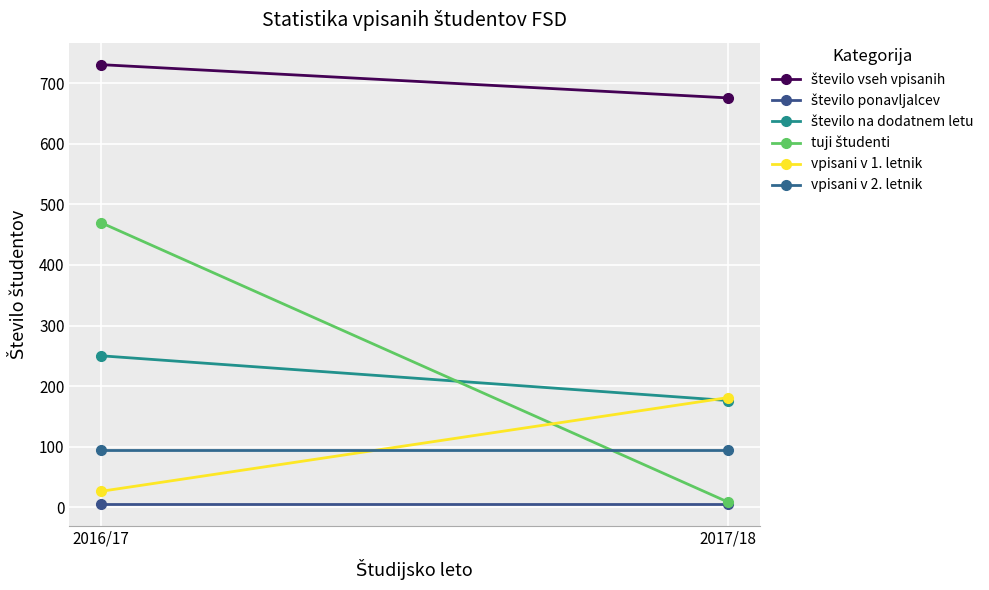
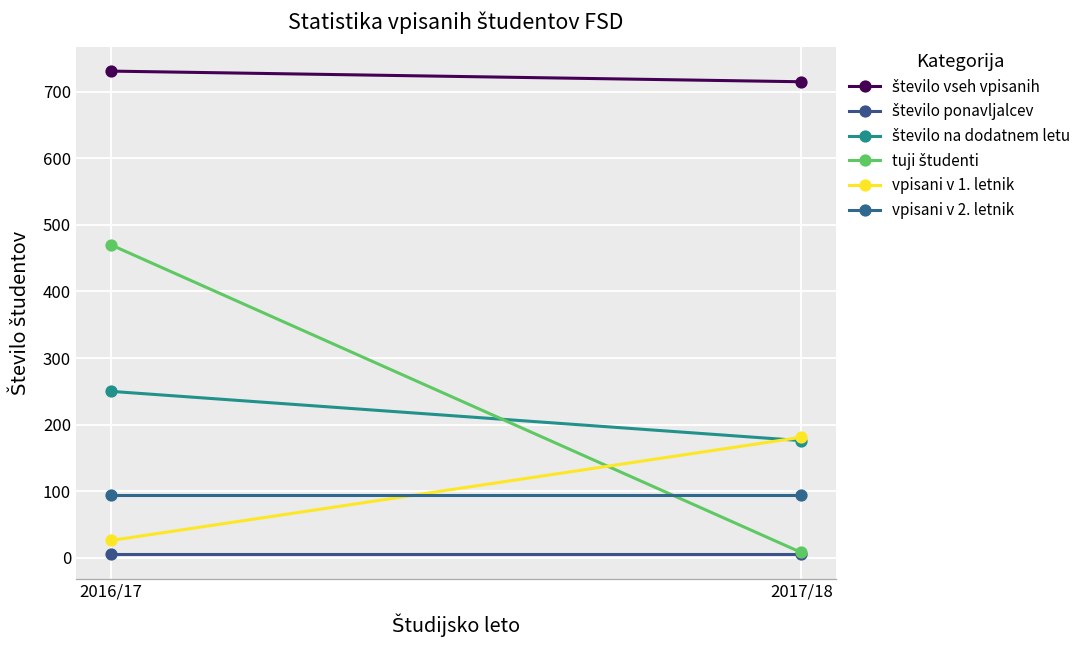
število vseh vpisanih, 2017/18: 680 -> 720
